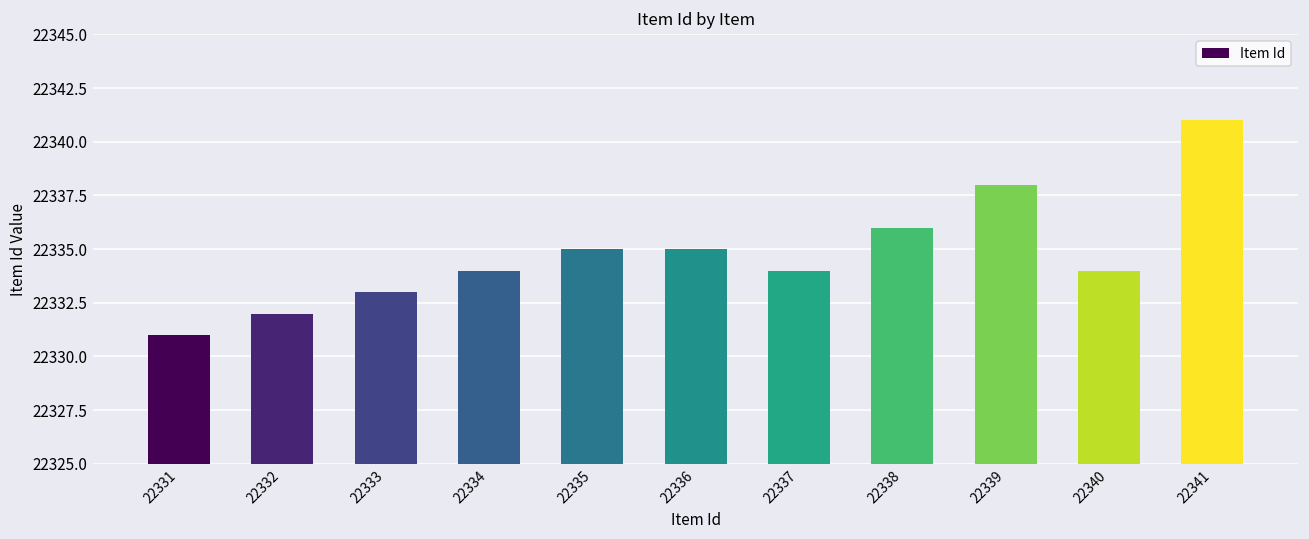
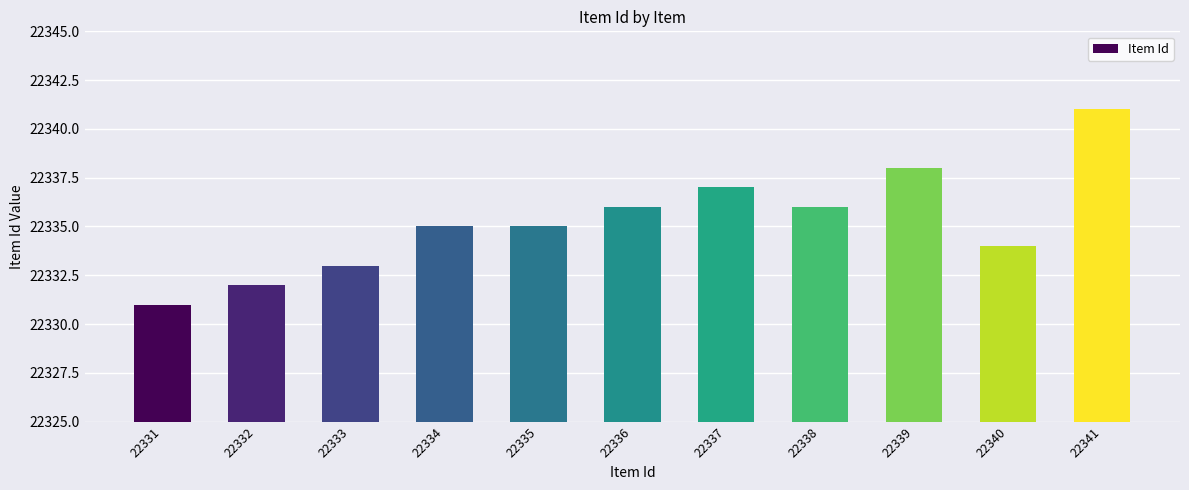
22334: 22334 -> 22335
22336: 22335 -> 22336
22337: 22334 -> 22337
